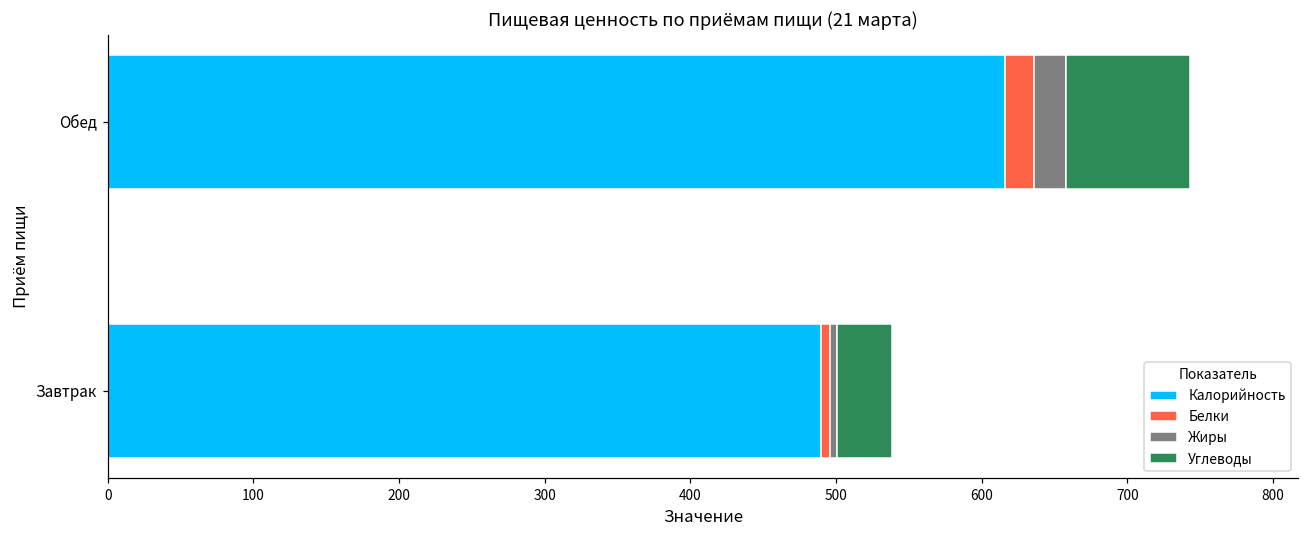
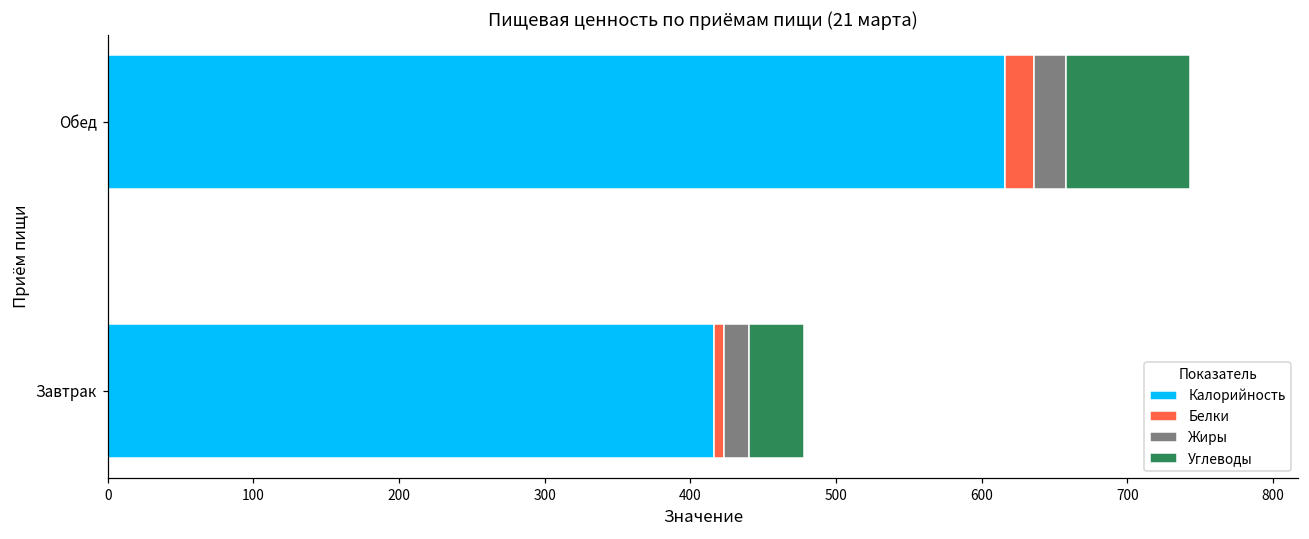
Калорийность, Завтрак: 490 -> 416
Жиры, Завтрак: 5 -> 17
